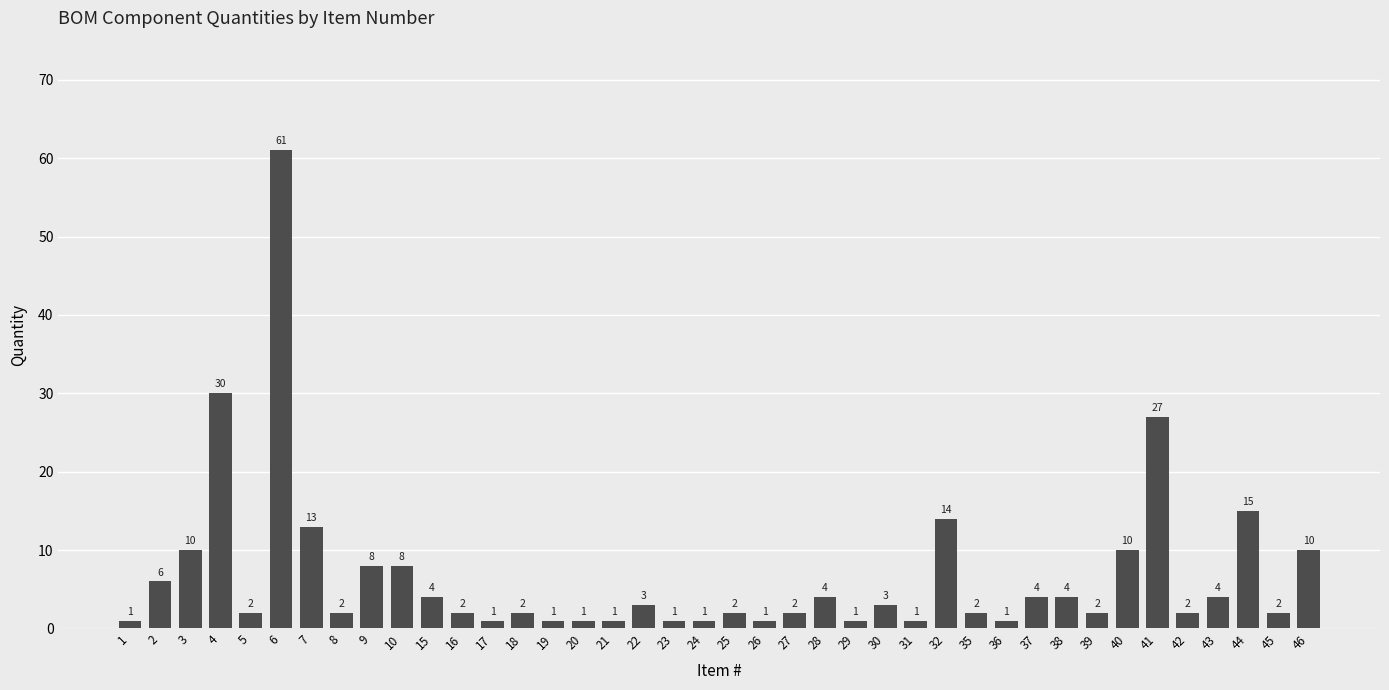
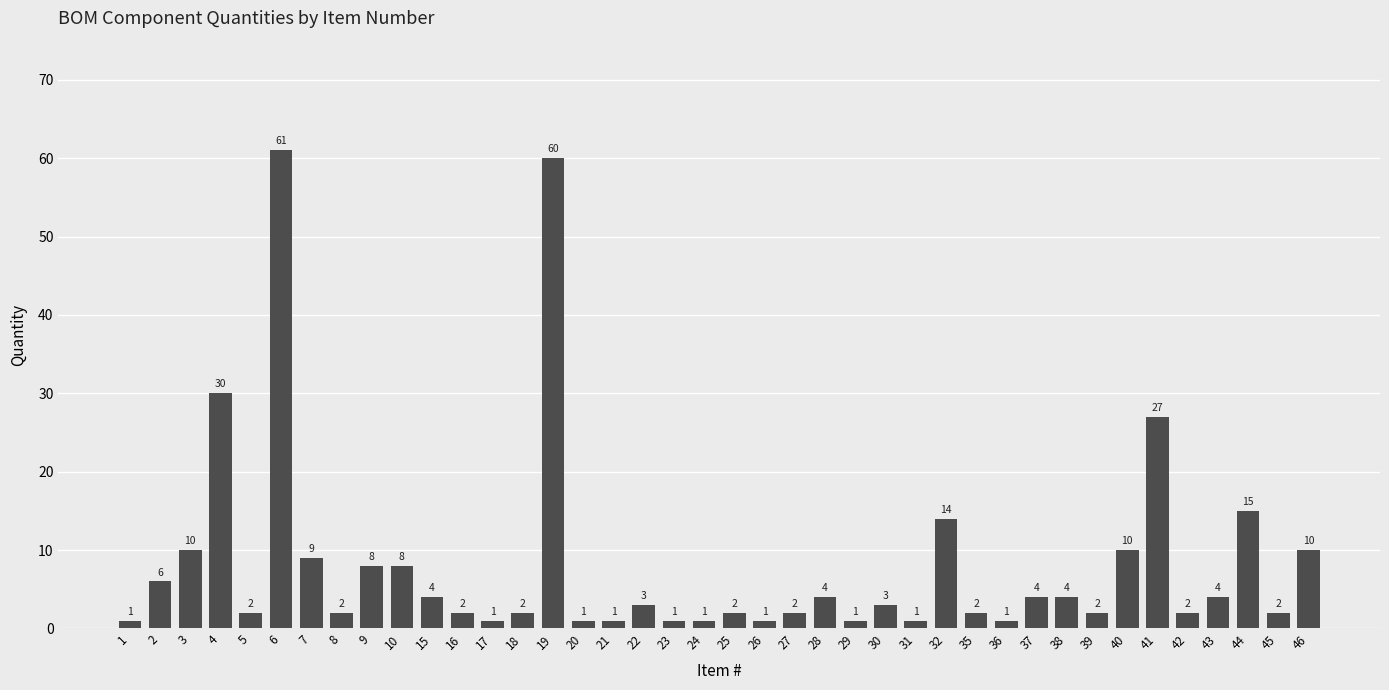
7: 13 -> 9
19: 1 -> 60
